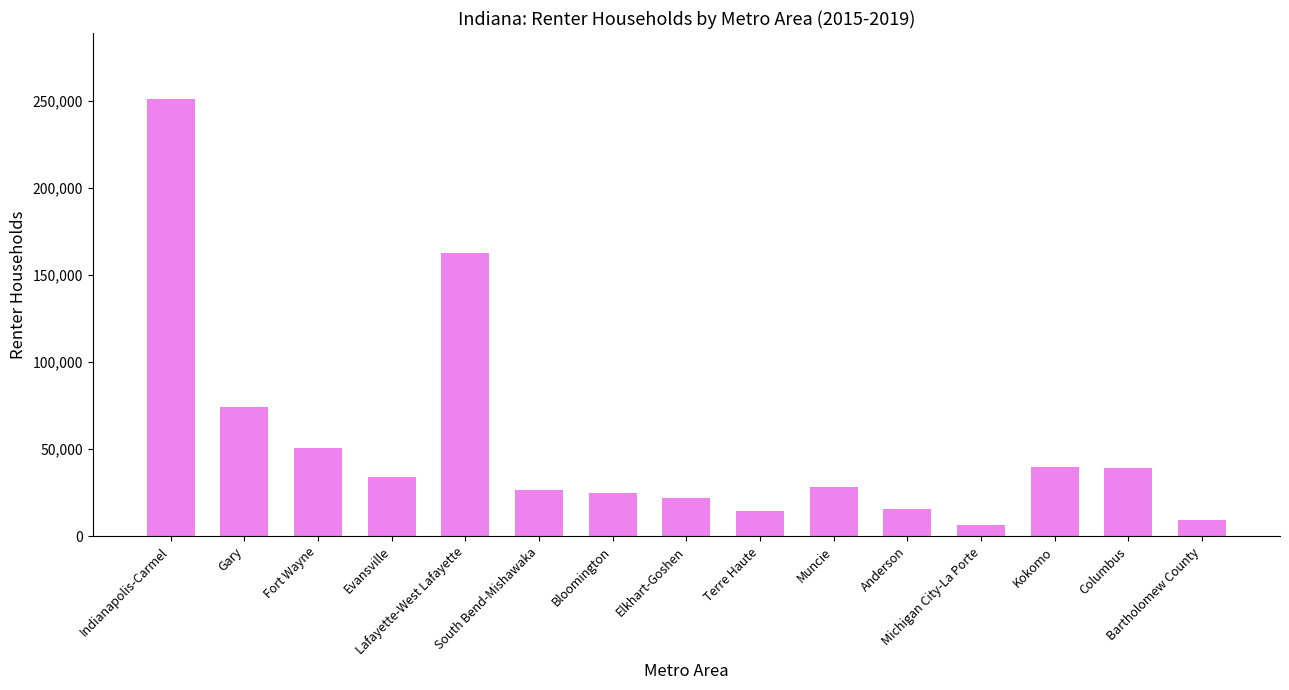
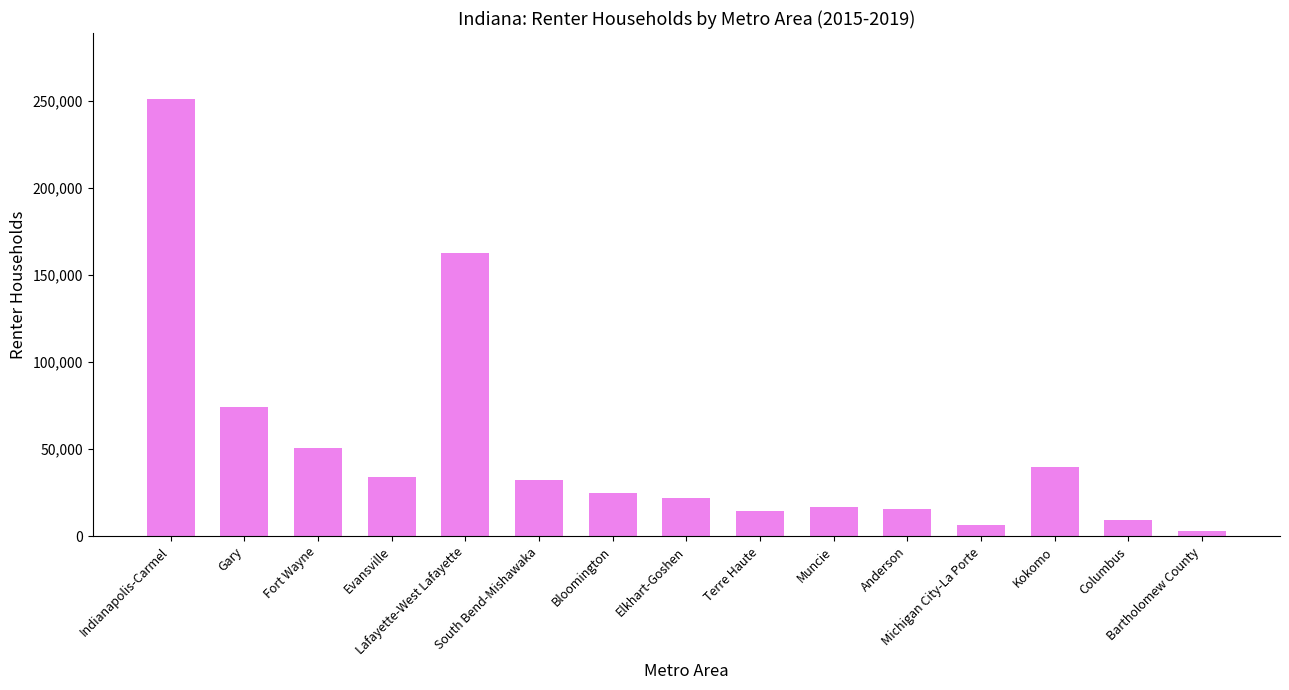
South Bend-Mishawaka: 26,000 -> 32,000
Muncie: 28,000 -> 17,000
Columbus: 39,000 -> 9,000
Bartholomew County: 9,000 -> 3,000
